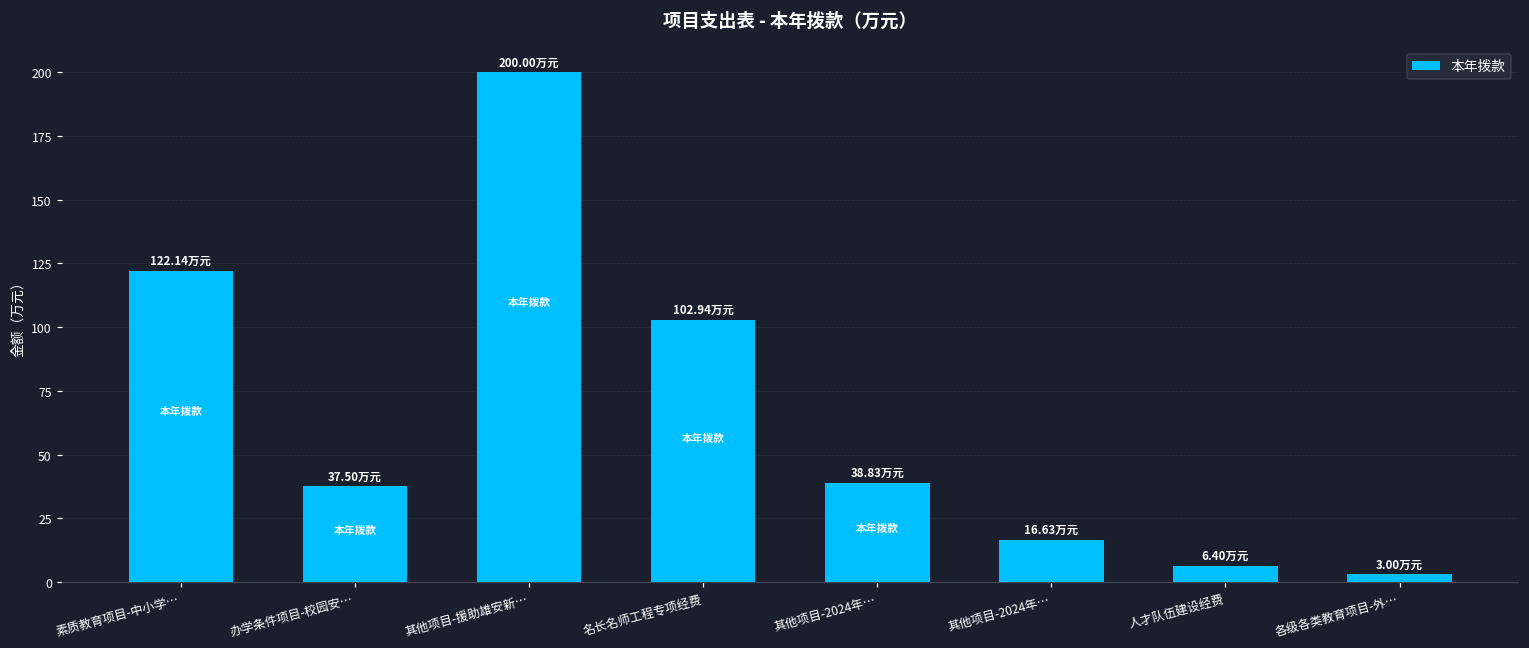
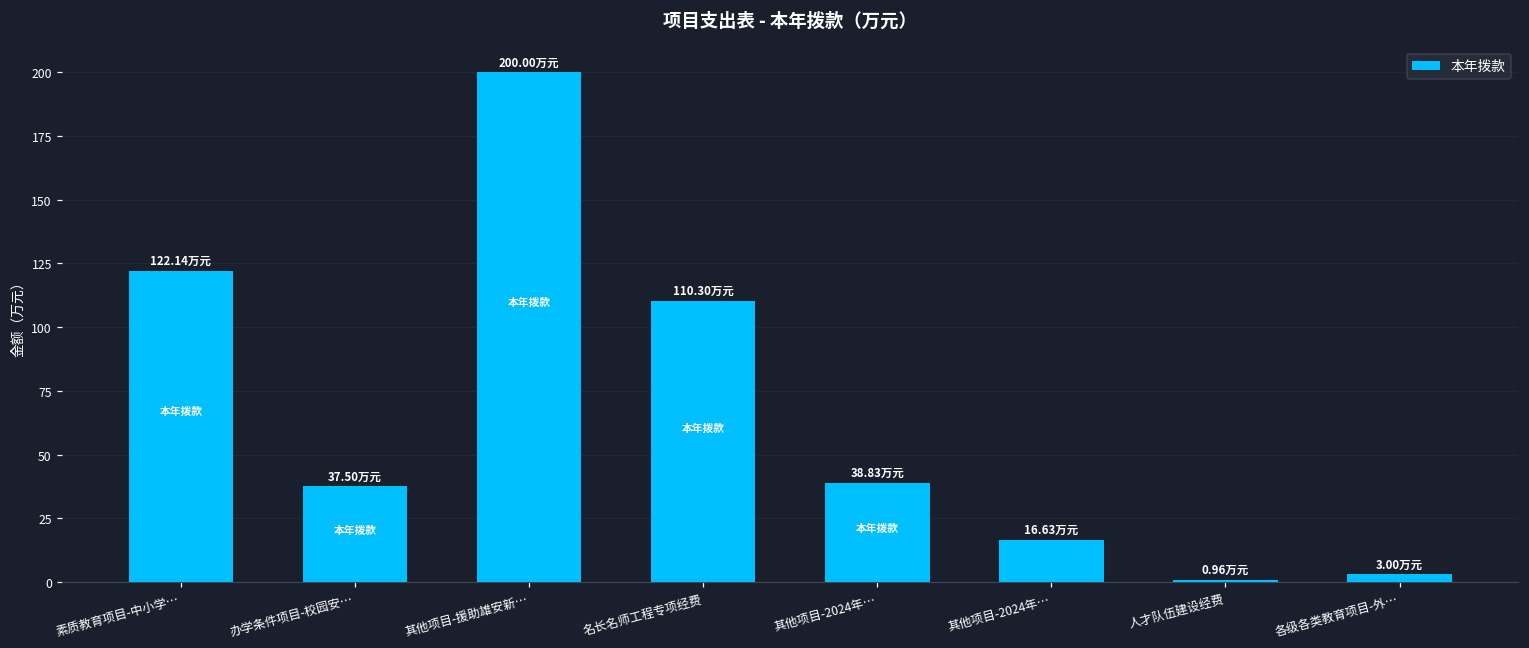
名长名师工程专项经费: 102.94 -> 110.30
人才队伍建设经费: 6.40 -> 0.96
